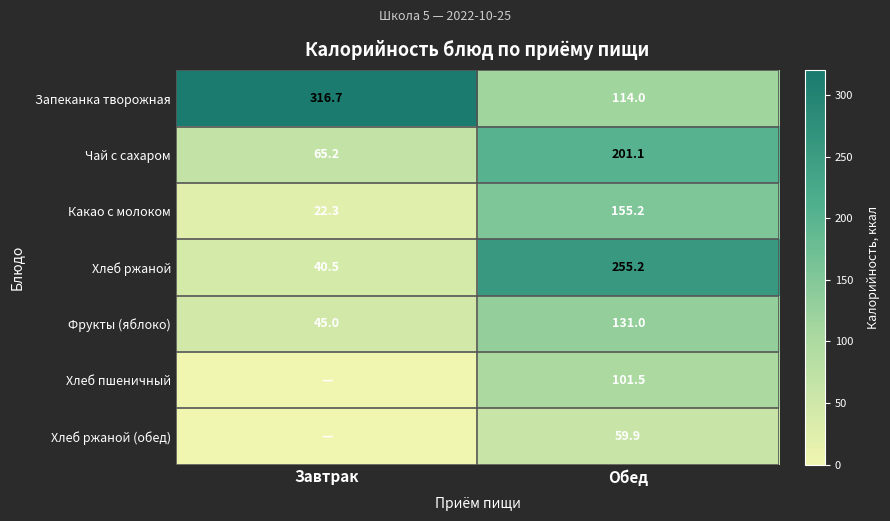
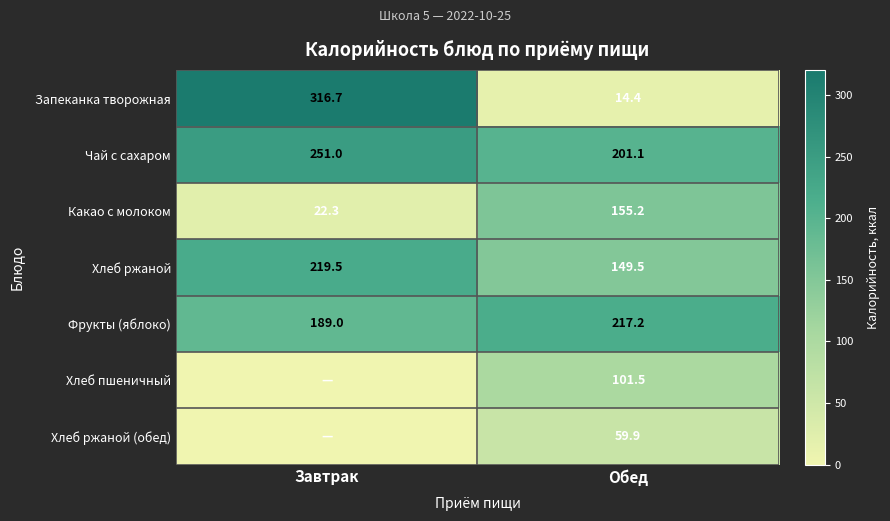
Запеканка творожная, Обед: 114.0 -> 14.4
Чай с сахаром, Завтрак: 65.2 -> 251.0
Хлеб ржаной, Завтрак: 40.5 -> 219.5
Хлеб ржаной, Обед: 255.2 -> 149.5
Фрукты (яблоко), Завтрак: 45.0 -> 189.0
Фрукты (яблоко), Обед: 131.0 -> 217.2
